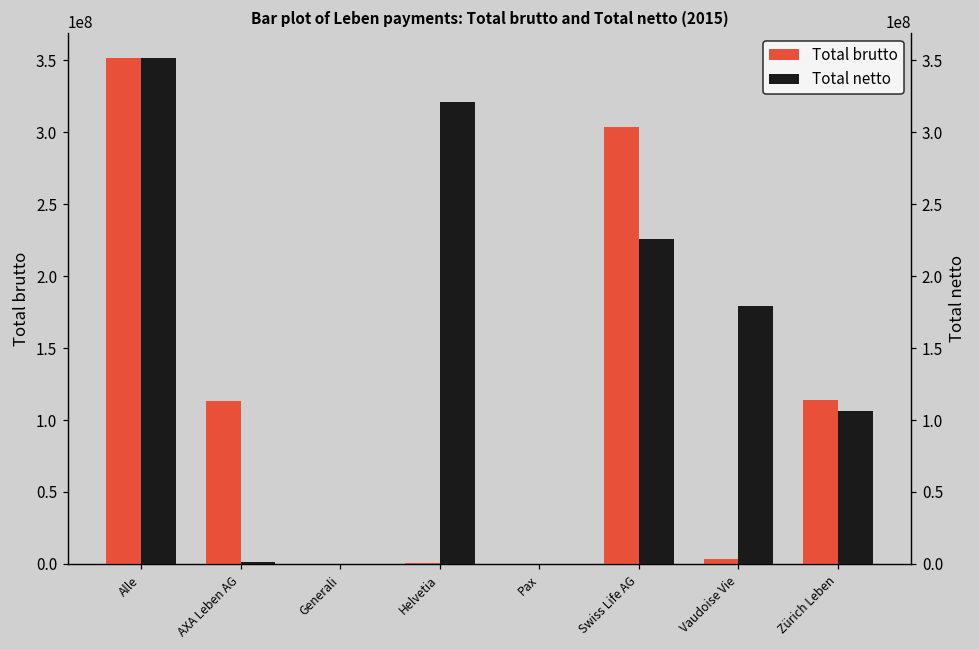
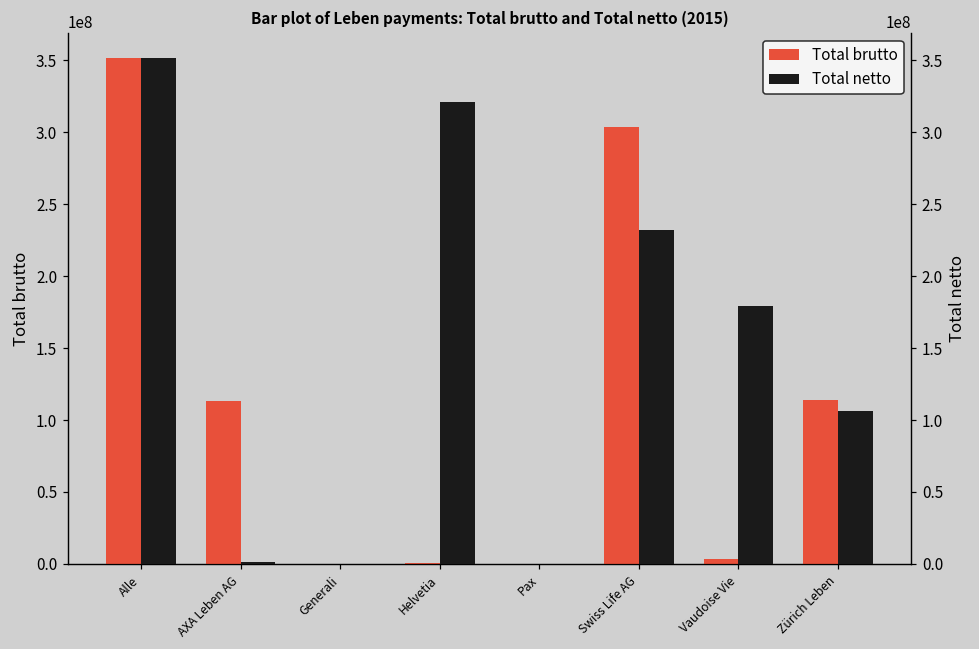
Total netto, Swiss Life AG: 226000000 -> 232000000
